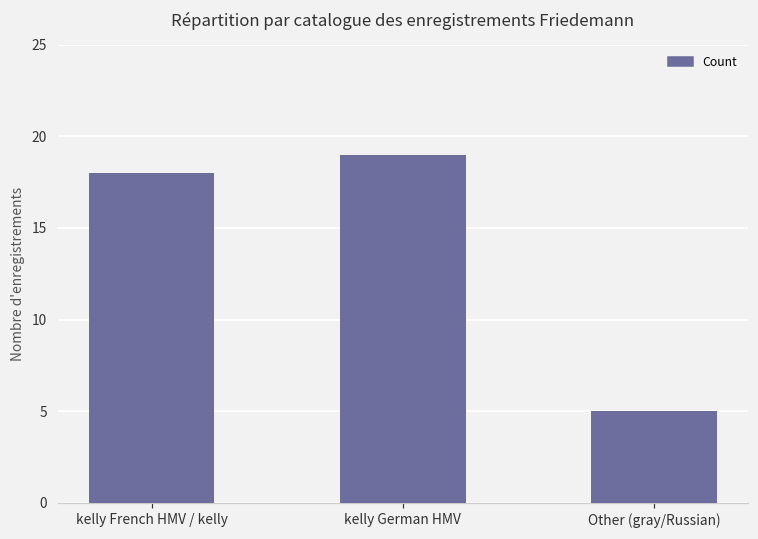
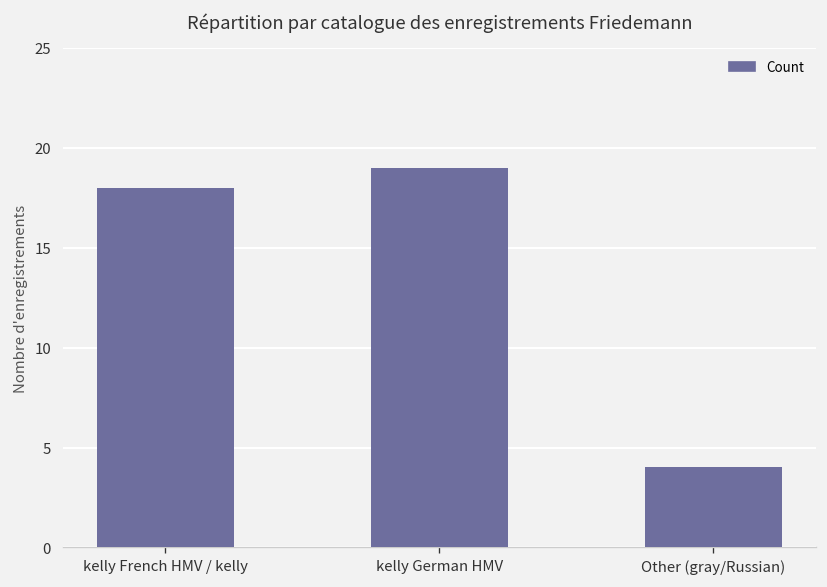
Other (gray/Russian): 5 -> 4
